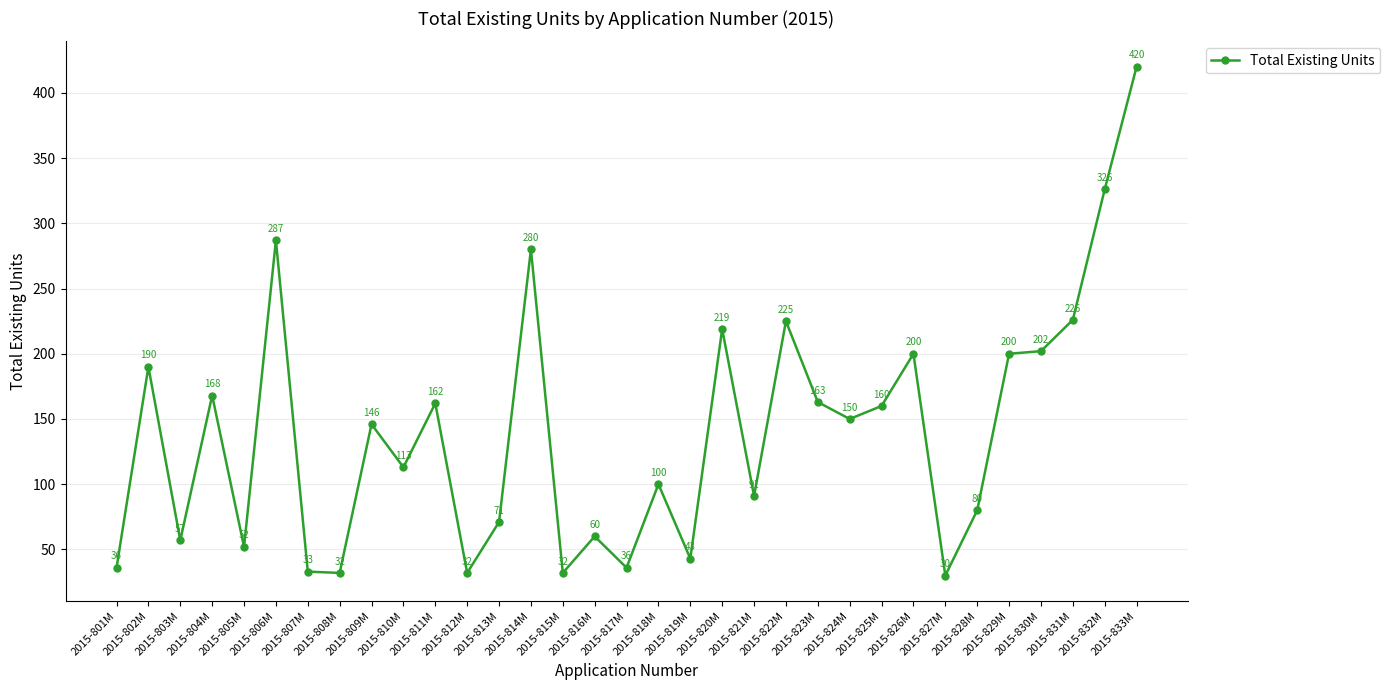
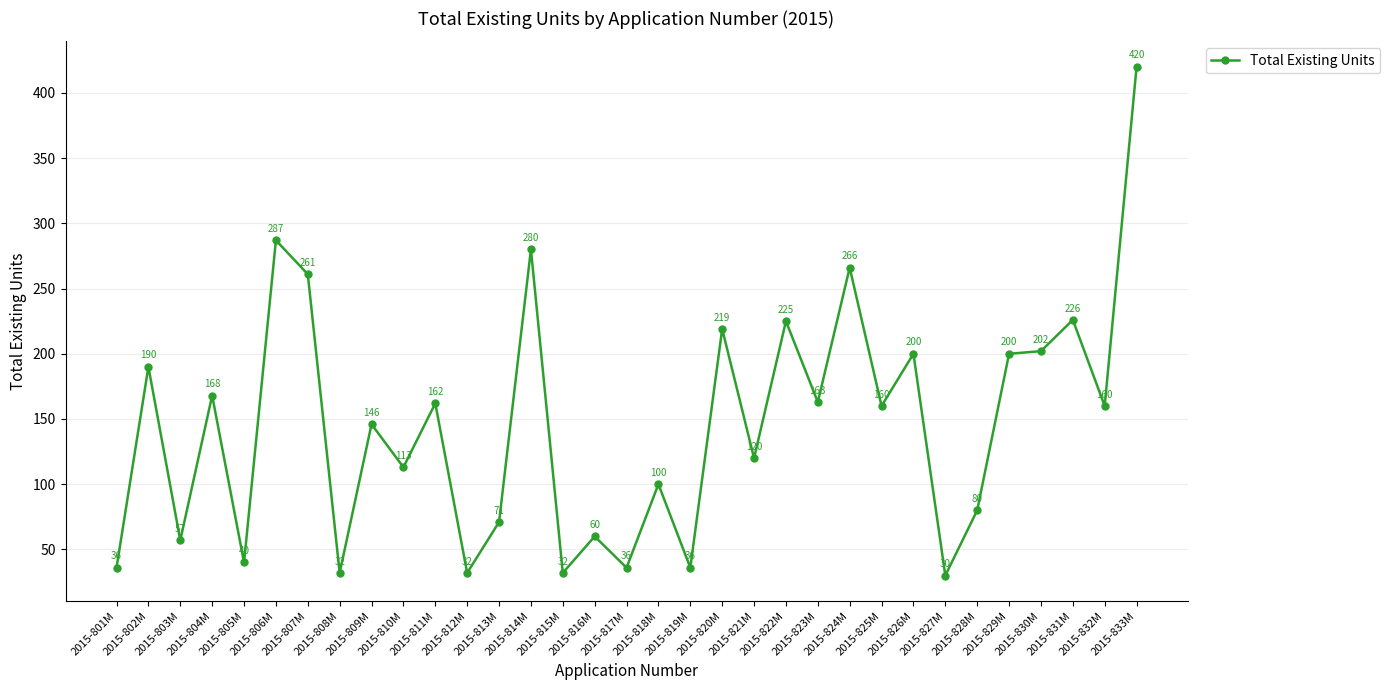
2015-805M: 52 -> 40
2015-807M: 33 -> 261
2015-819M: 43 -> 36
2015-821M: 91 -> 120
2015-824M: 150 -> 266
2015-832M: 326 -> 160
